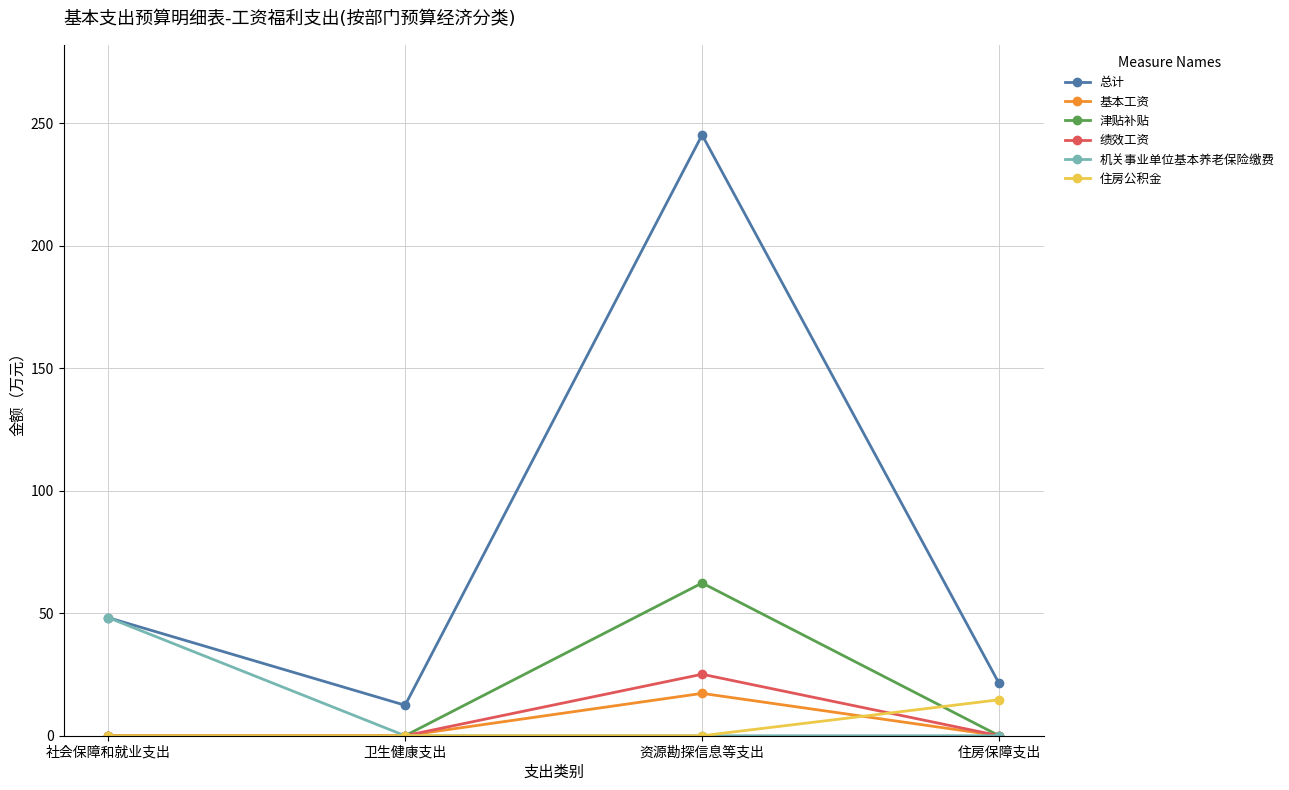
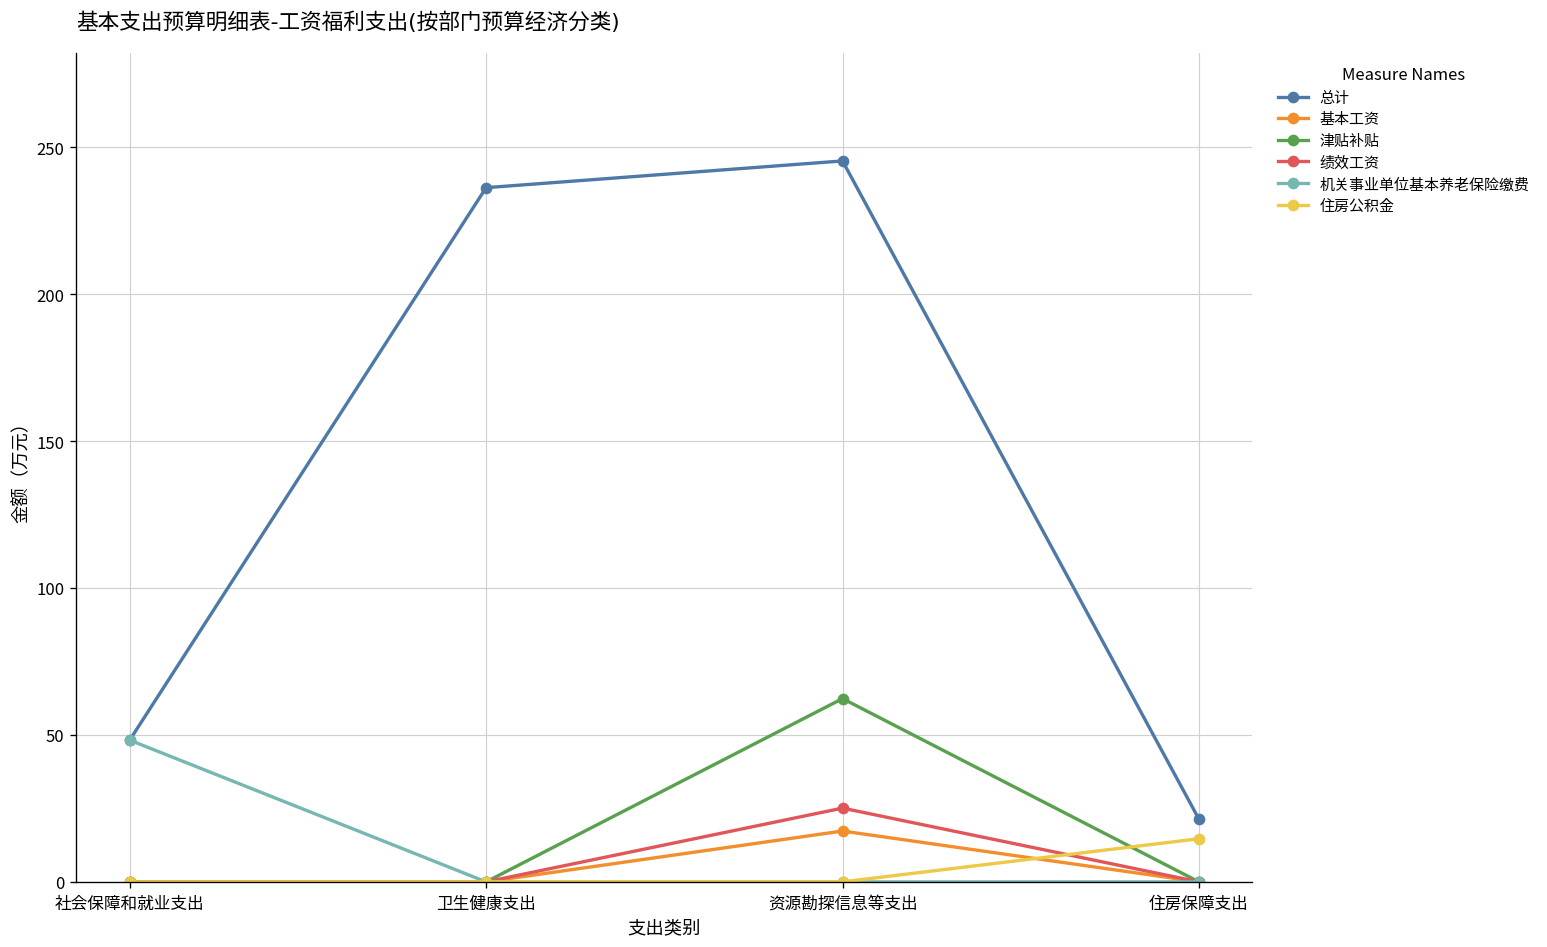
总计, 卫生健康支出: 12 -> 236
